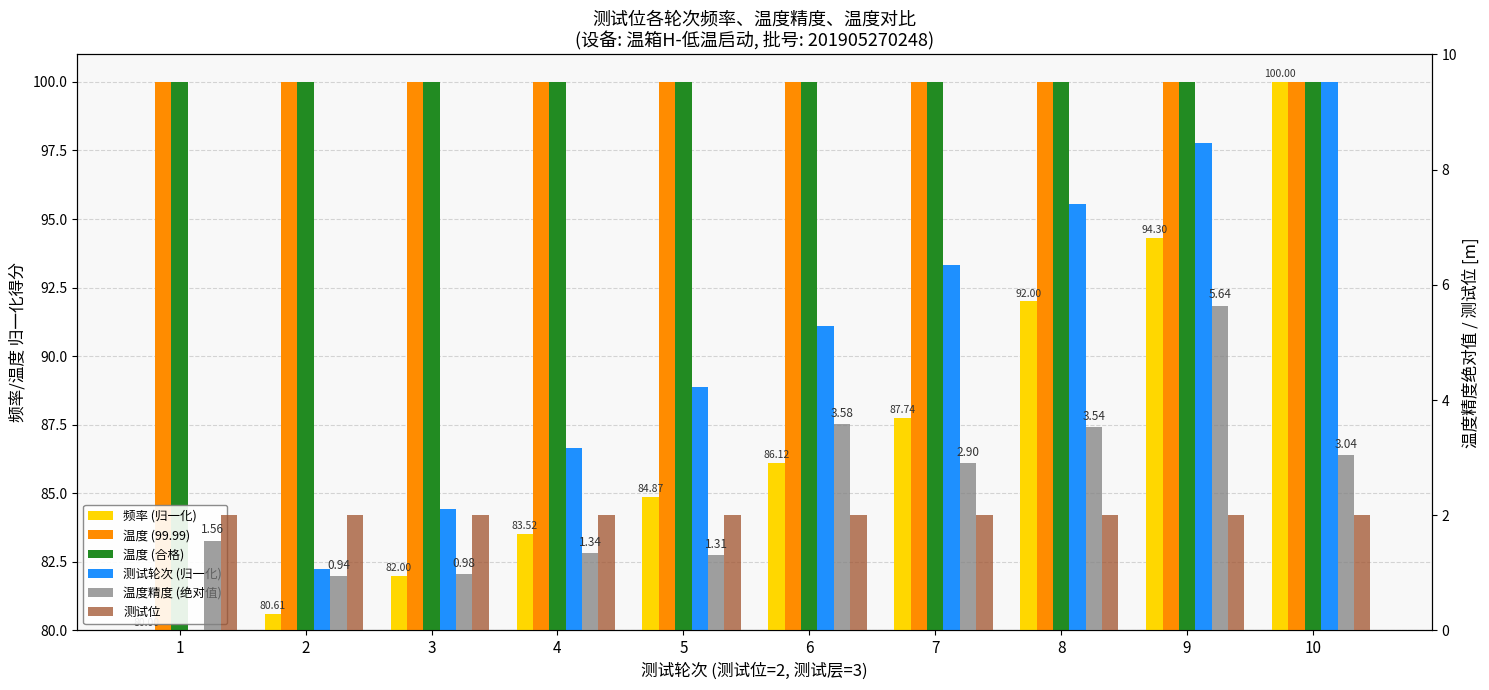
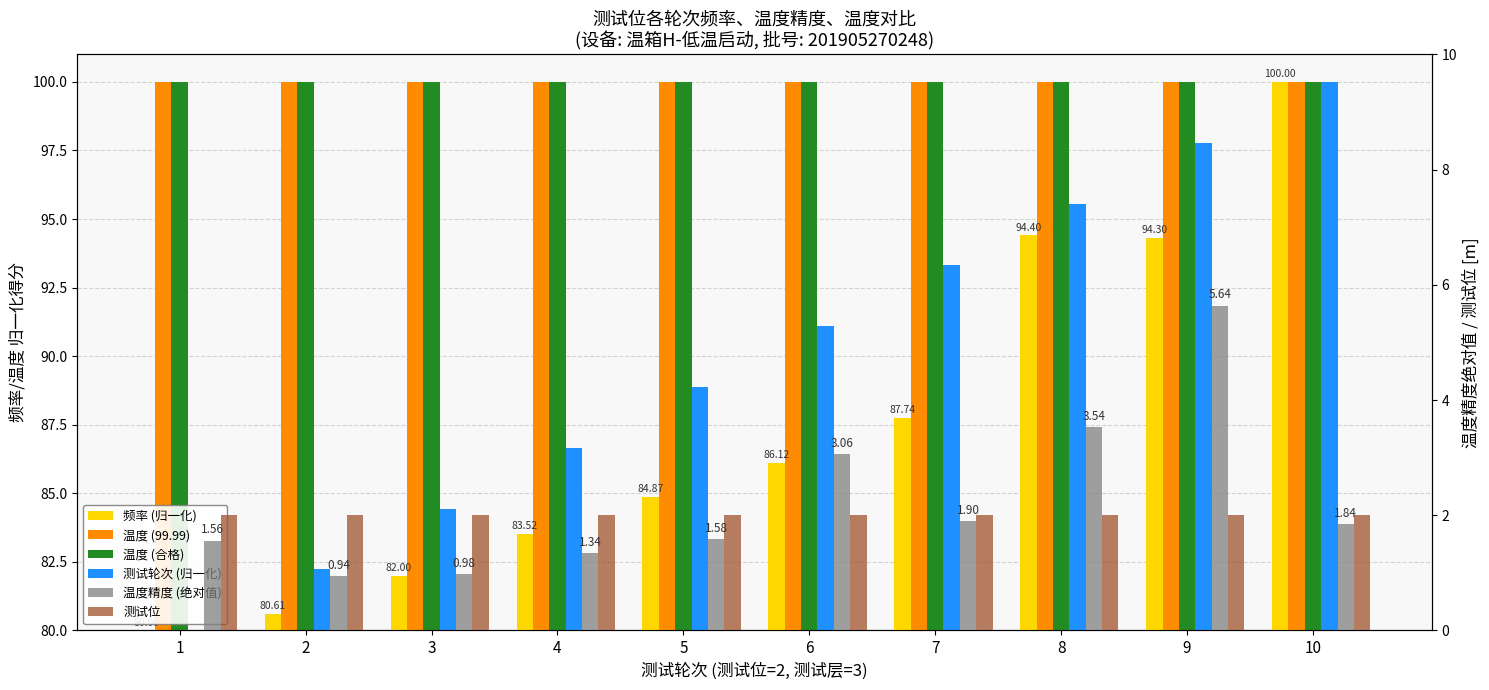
频率 (归一化), 8: 92.00 -> 94.40
温度精度 (绝对值), 5: 1.31 -> 1.58
温度精度 (绝对值), 6: 3.58 -> 3.06
温度精度 (绝对值), 7: 2.90 -> 1.90
温度精度 (绝对值), 10: 3.04 -> 1.84
